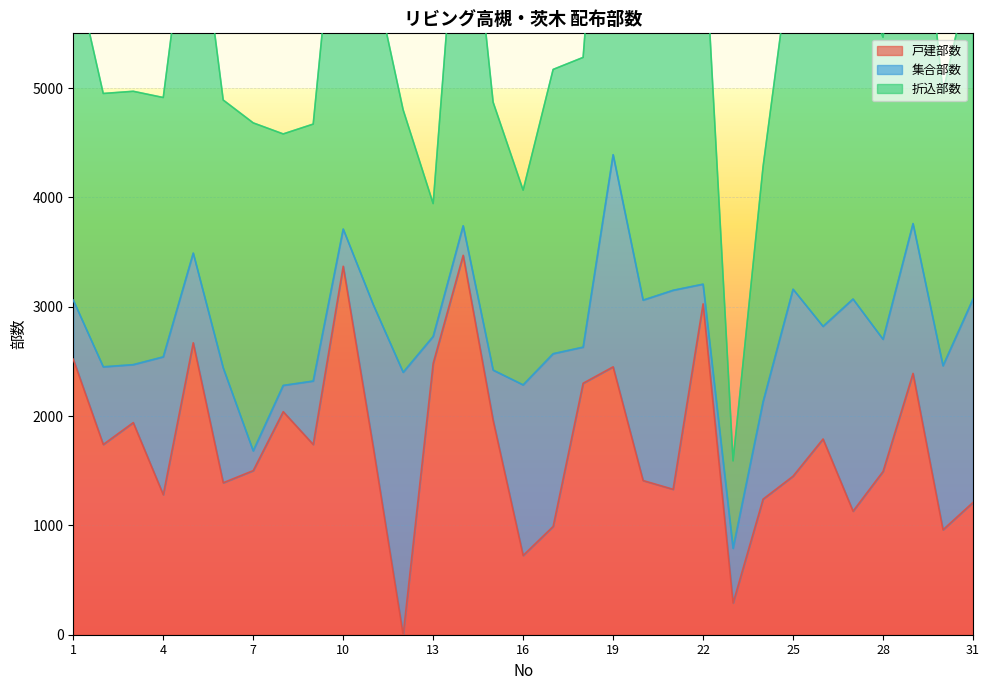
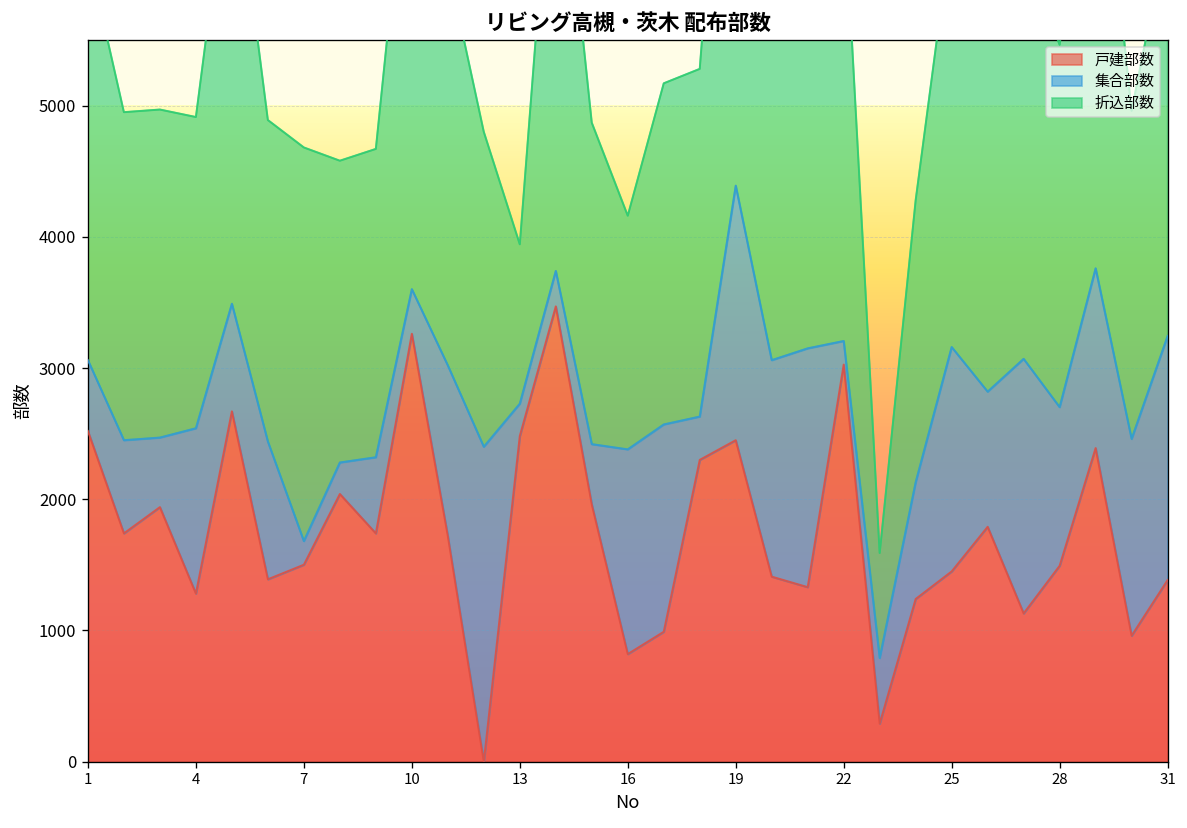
戸建部数, 10: 3370 -> 3260
戸建部数, 16: 730 -> 820
戸建部数, 31: 1210 -> 1380
